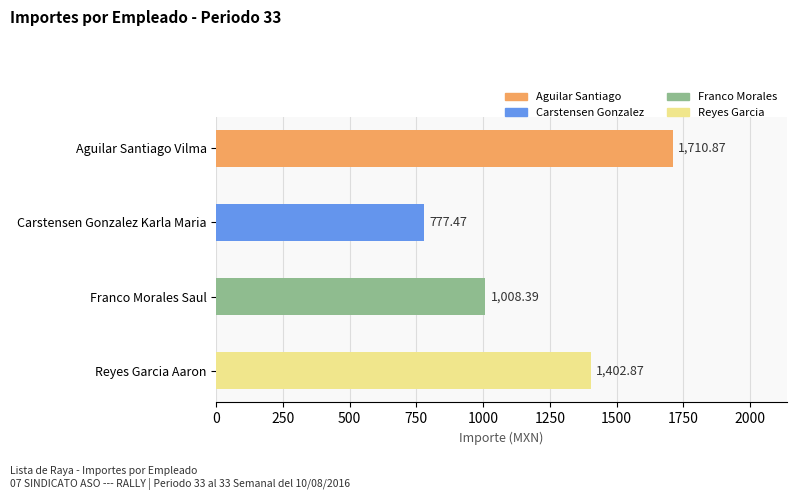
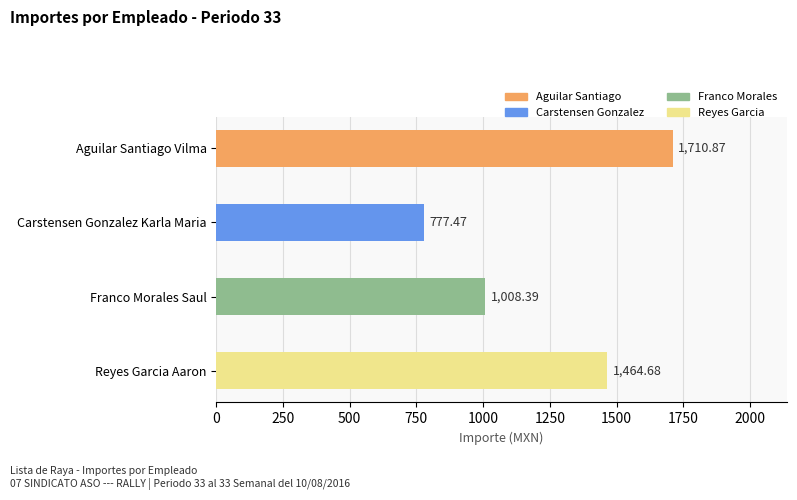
Reyes Garcia Aaron: 1,402.87 -> 1,464.68
